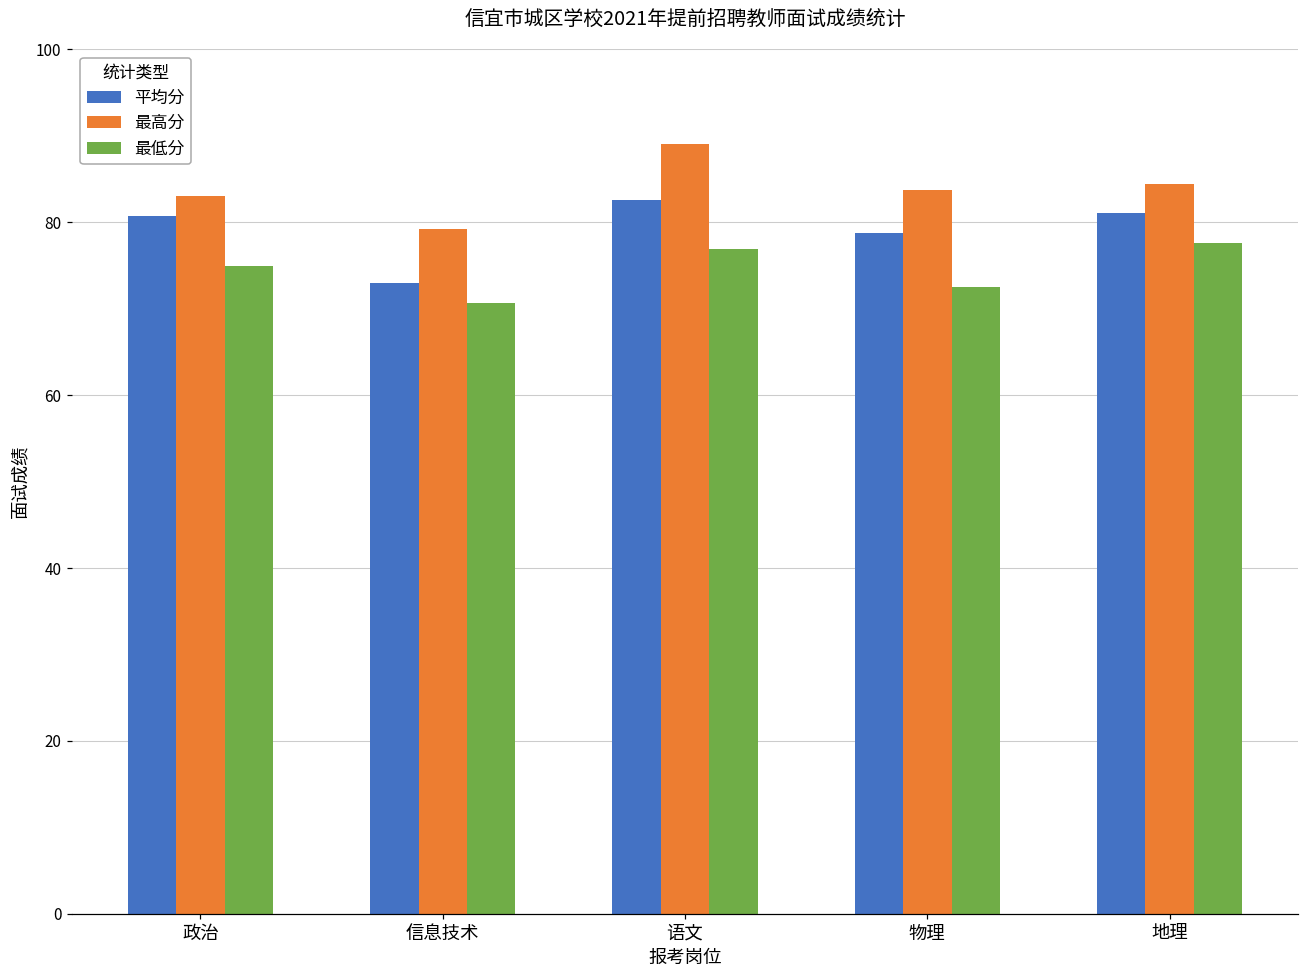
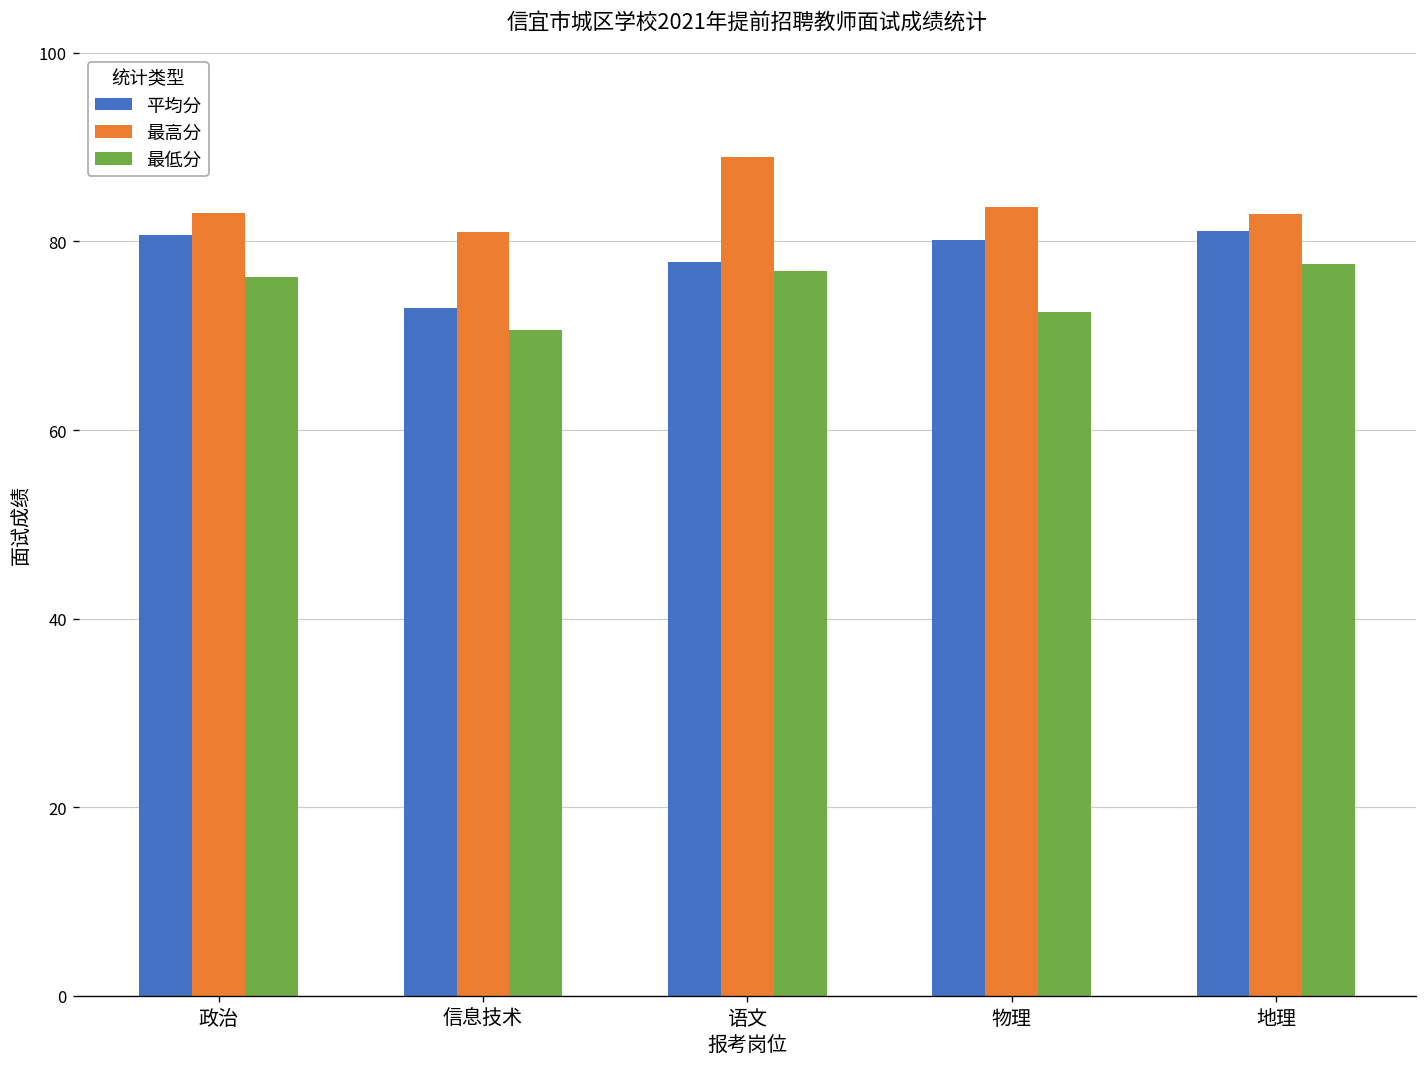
最低分, 政治: 75 -> 76
最高分, 信息技术: 79 -> 81
平均分, 语文: 83 -> 78
平均分, 物理: 79 -> 80
最高分, 地理: 84 -> 83
